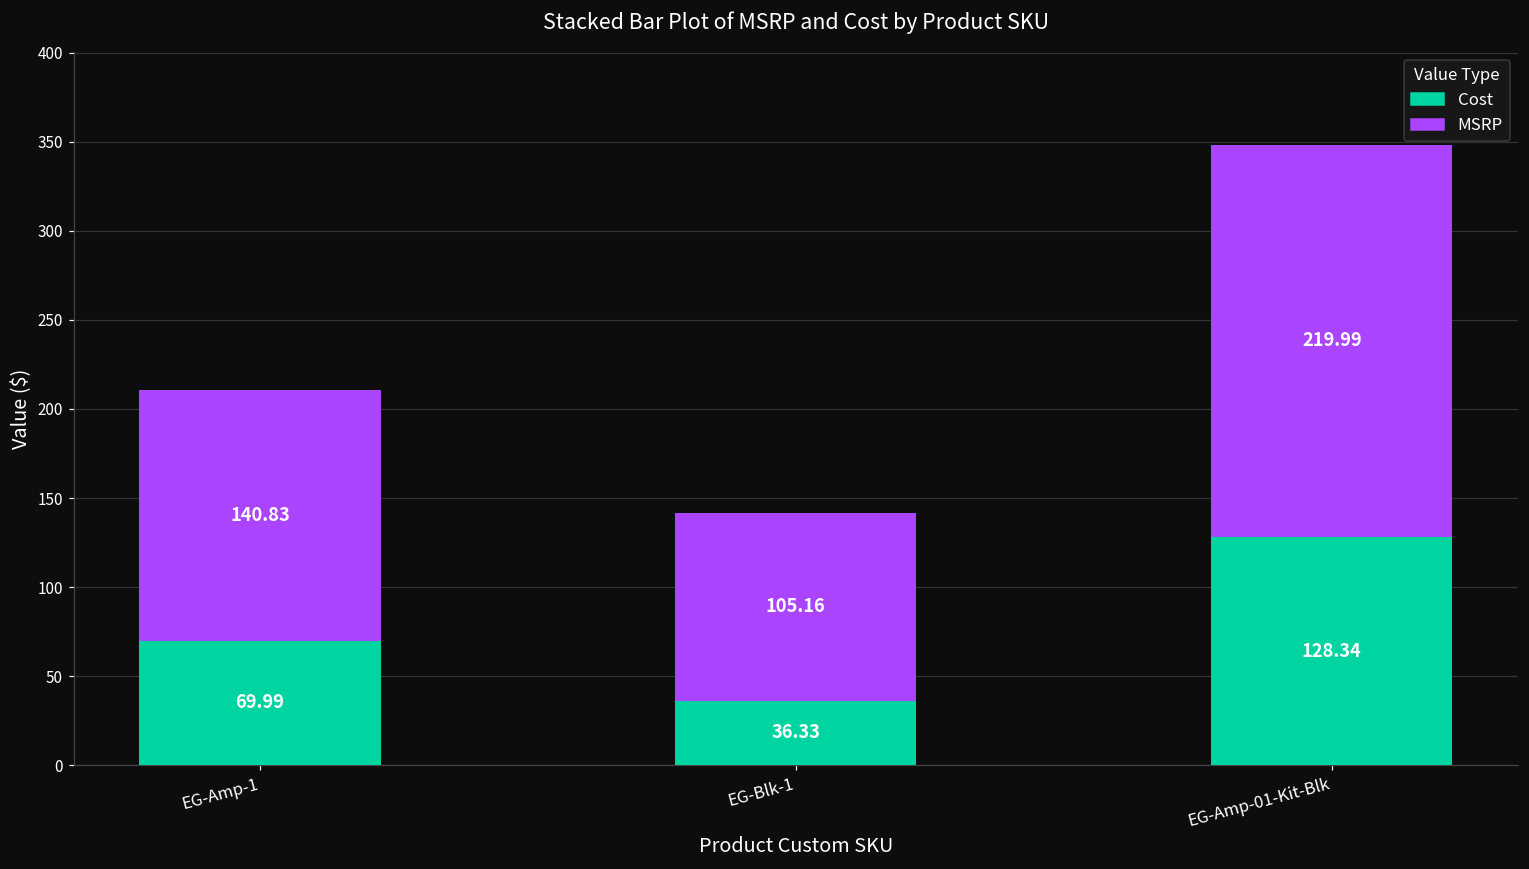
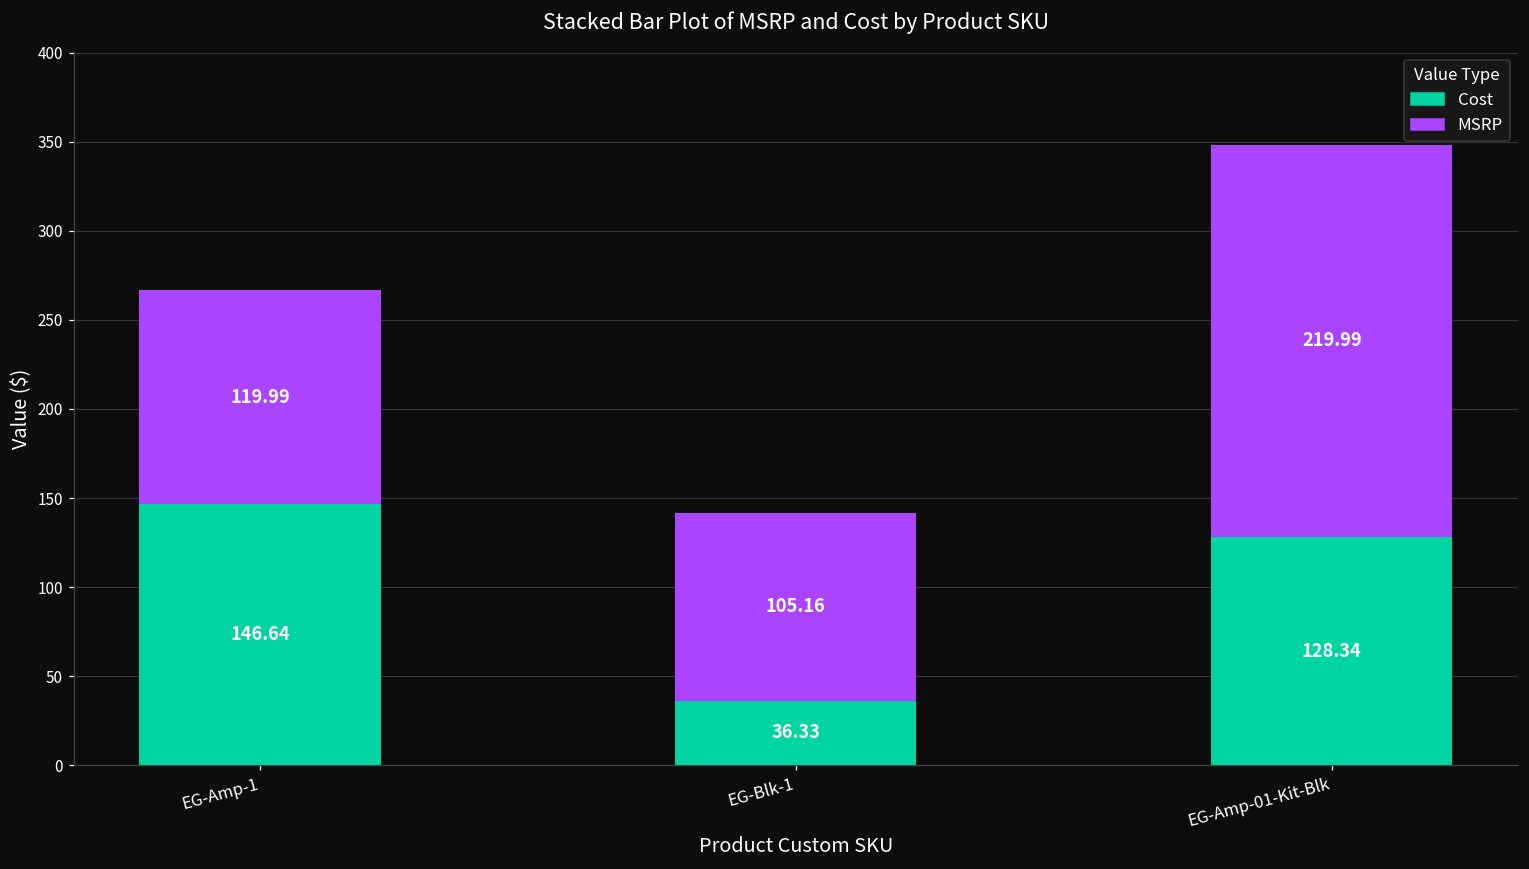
Cost, EG-Amp-1: 69.99 -> 146.64
MSRP, EG-Amp-1: 140.83 -> 119.99
